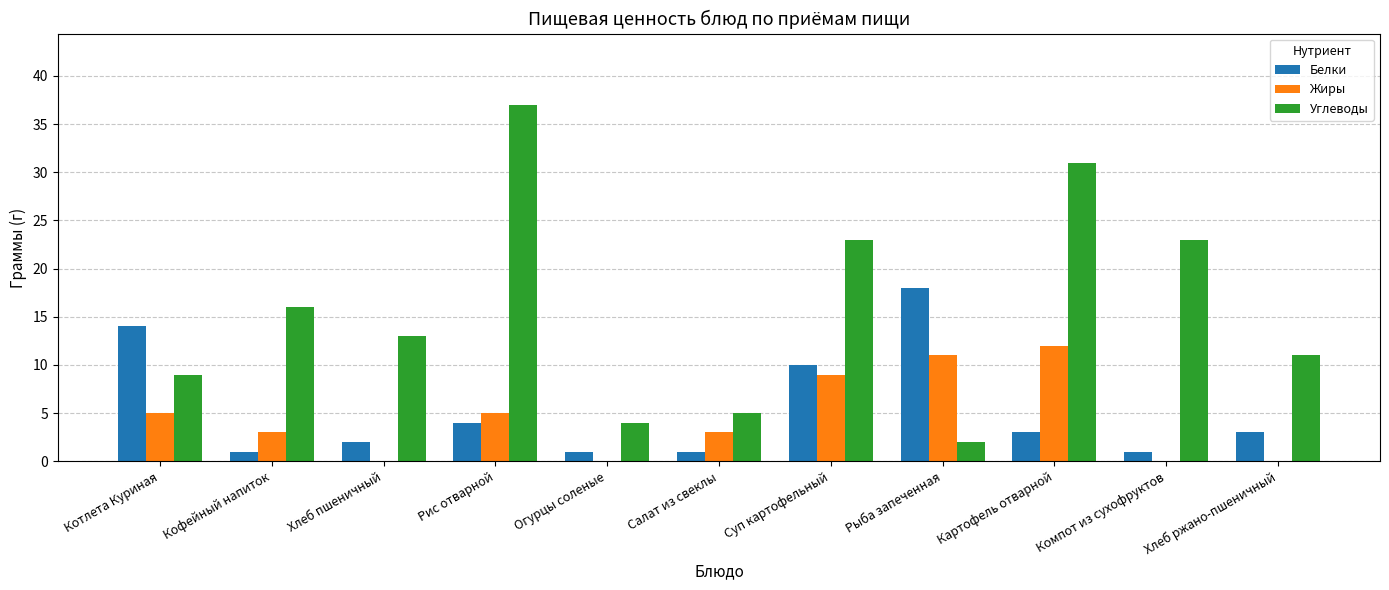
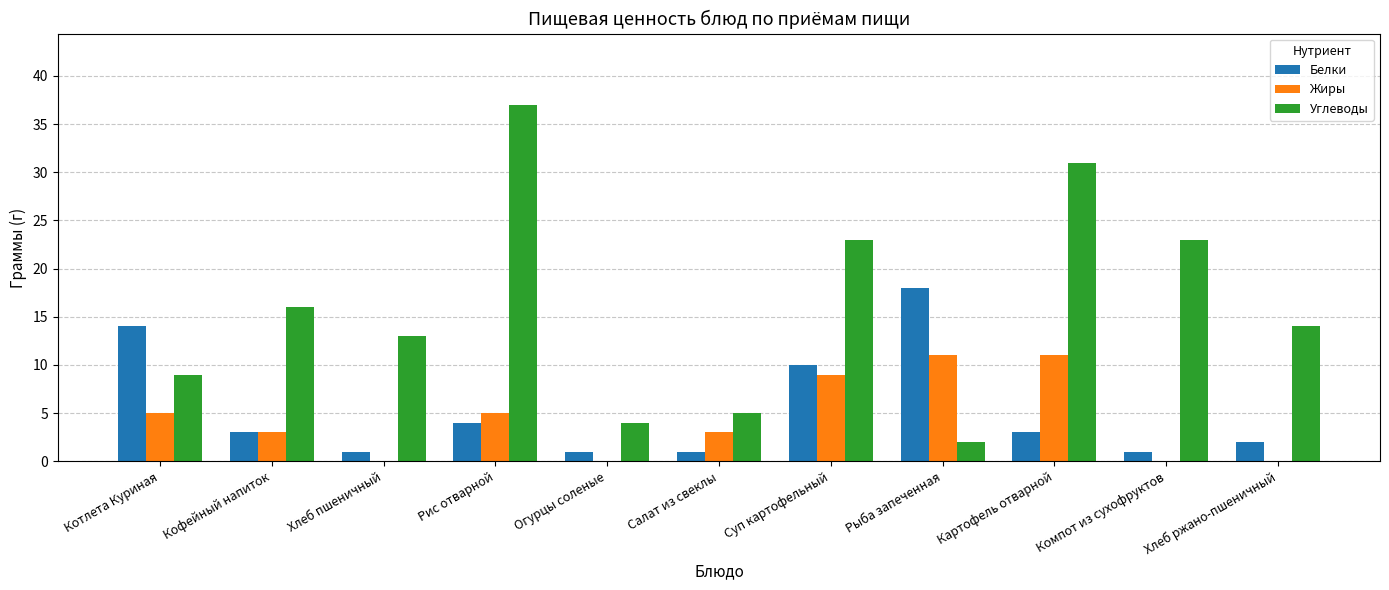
Белки, Кофейный напиток: 1 -> 3
Белки, Хлеб пшеничный: 2 -> 1
Жиры, Картофель отварной: 12 -> 11
Белки, Хлеб ржано-пшеничный: 3 -> 2
Углеводы, Хлеб ржано-пшеничный: 11 -> 14
